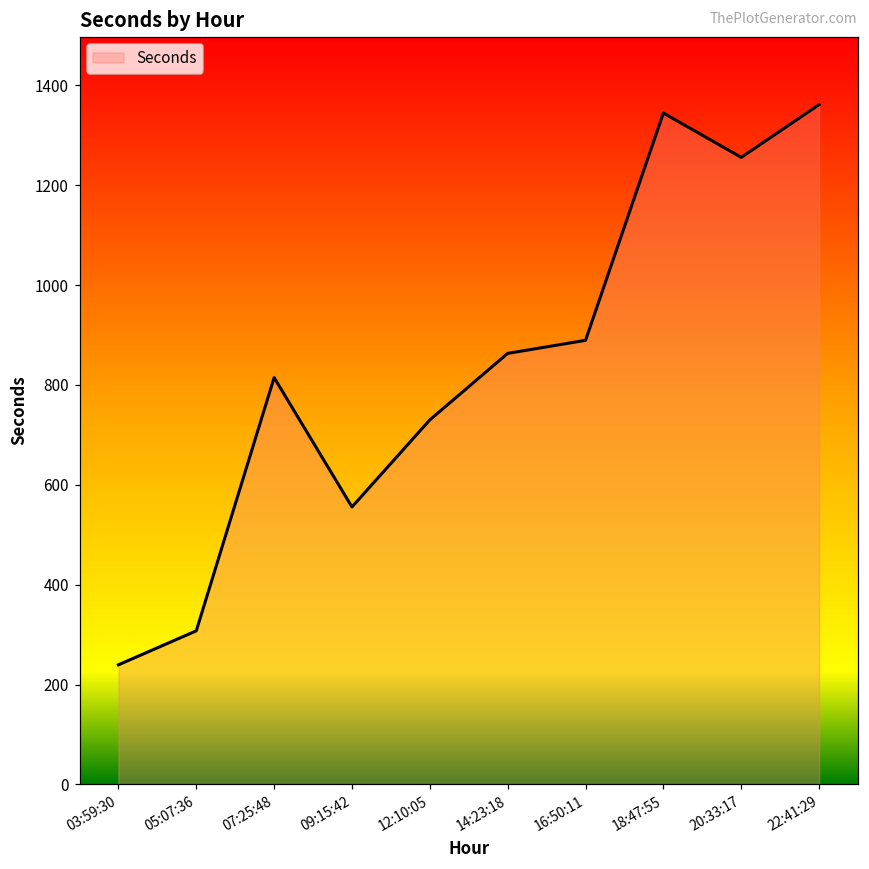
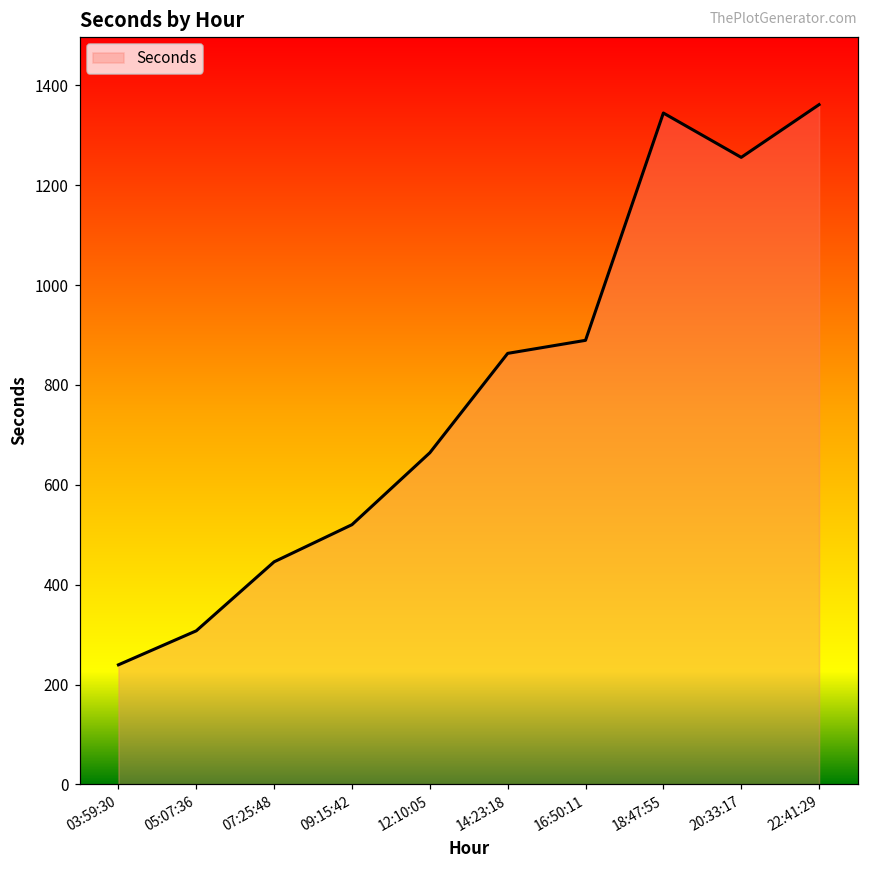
07:25:48: 810 -> 450
09:15:42: 560 -> 520
12:10:05: 730 -> 660
